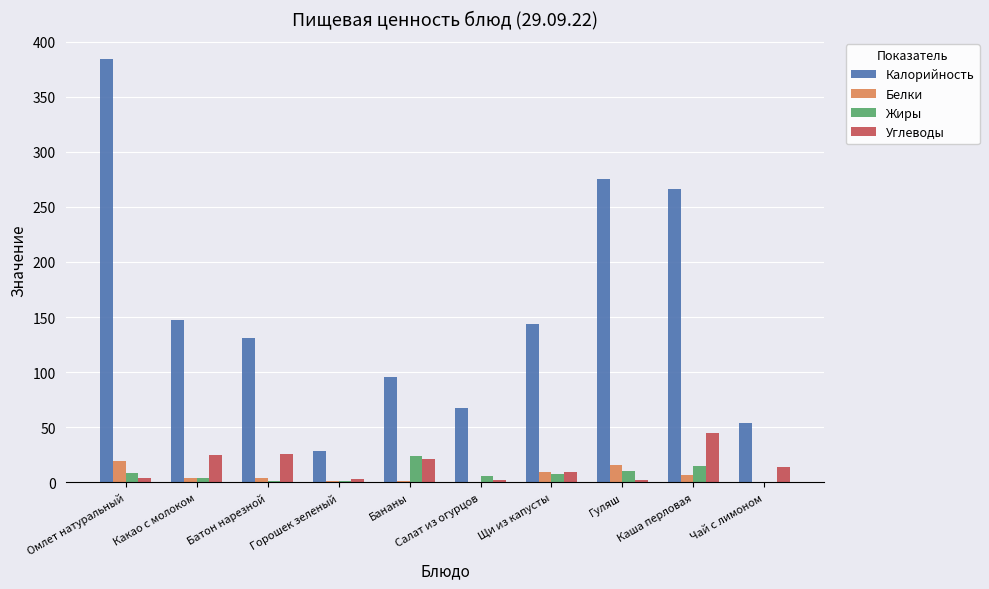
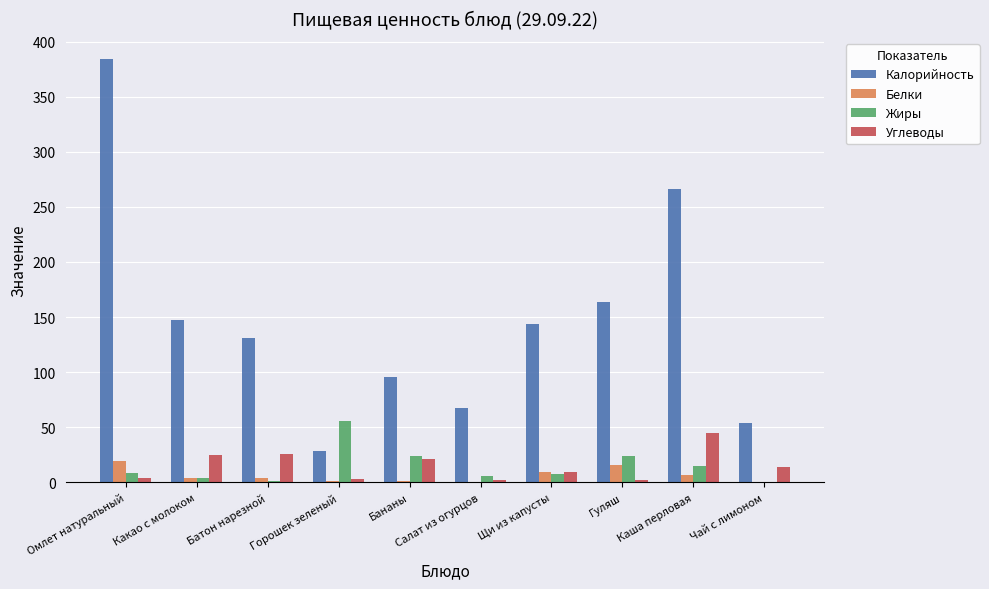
Жиры, Горошек зеленый: 1 -> 56
Калорийность, Гуляш: 275 -> 164
Жиры, Гуляш: 10 -> 24
